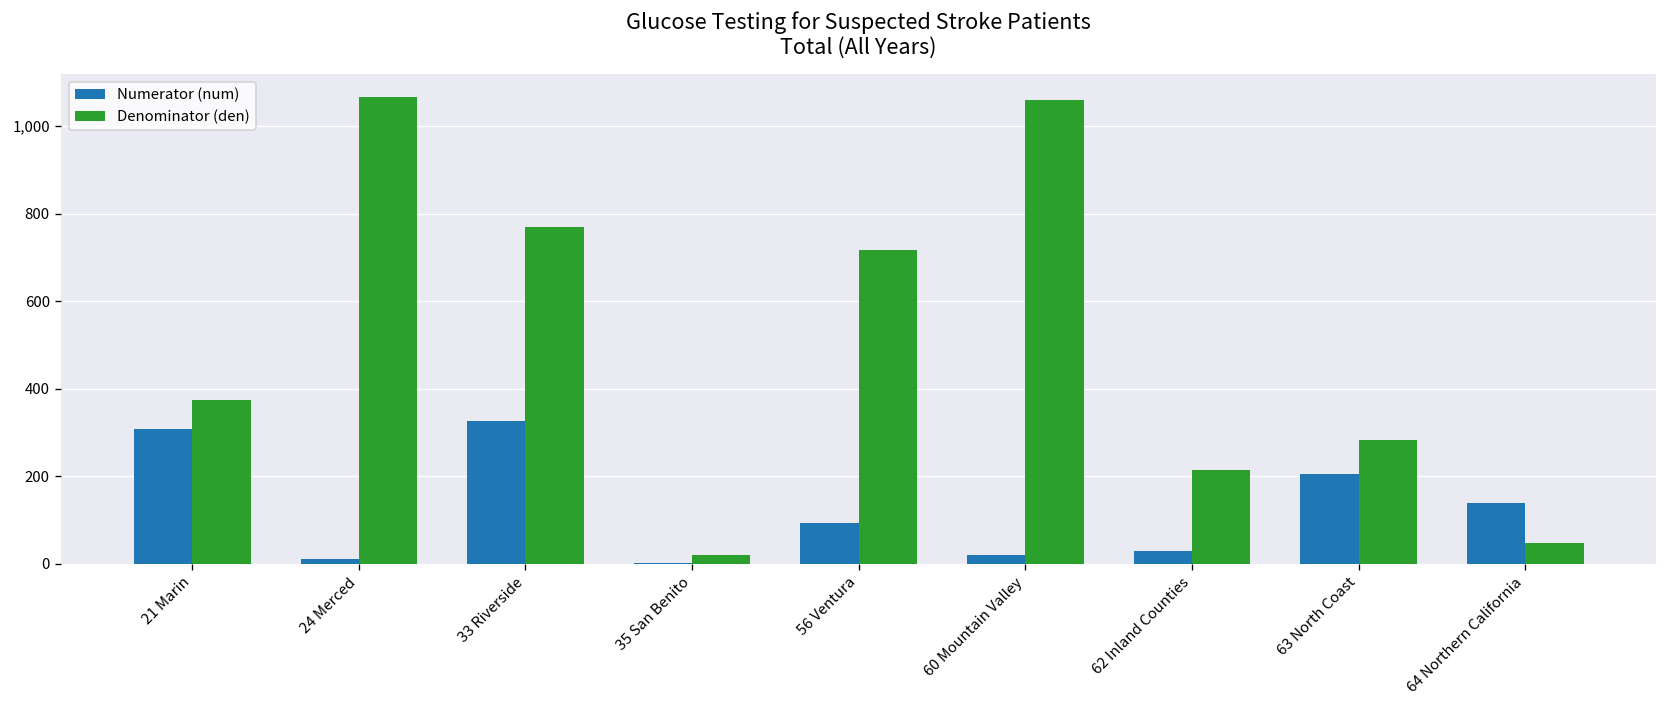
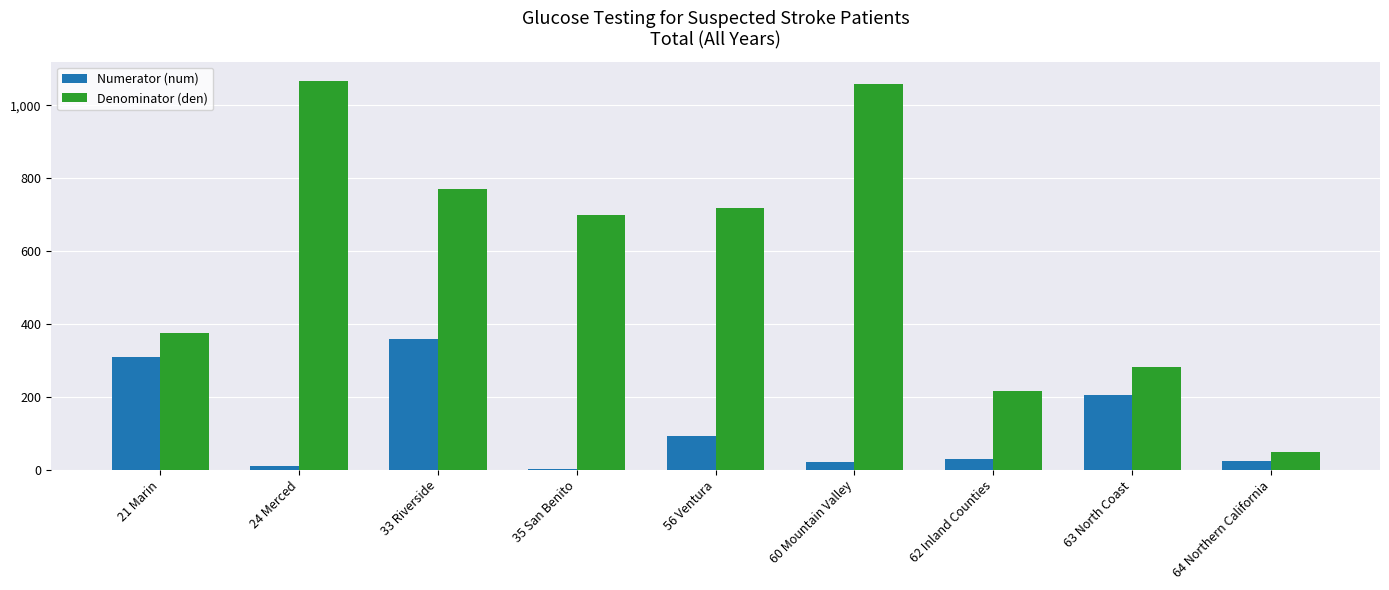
Numerator (num), 33 Riverside: 330 -> 360
Denominator (den), 35 San Benito: 20 -> 700
Numerator (num), 64 Northern California: 140 -> 30
